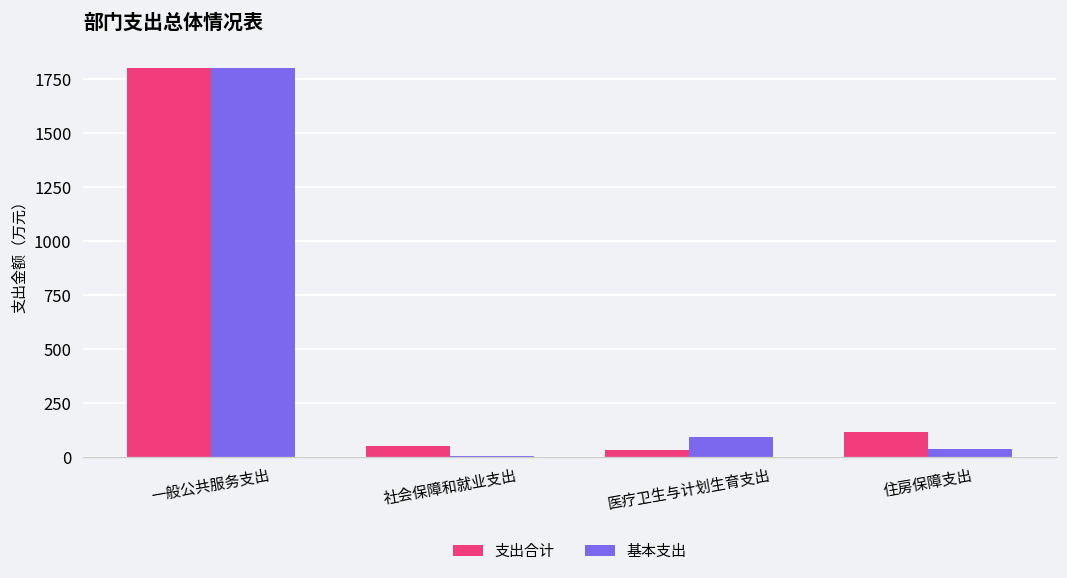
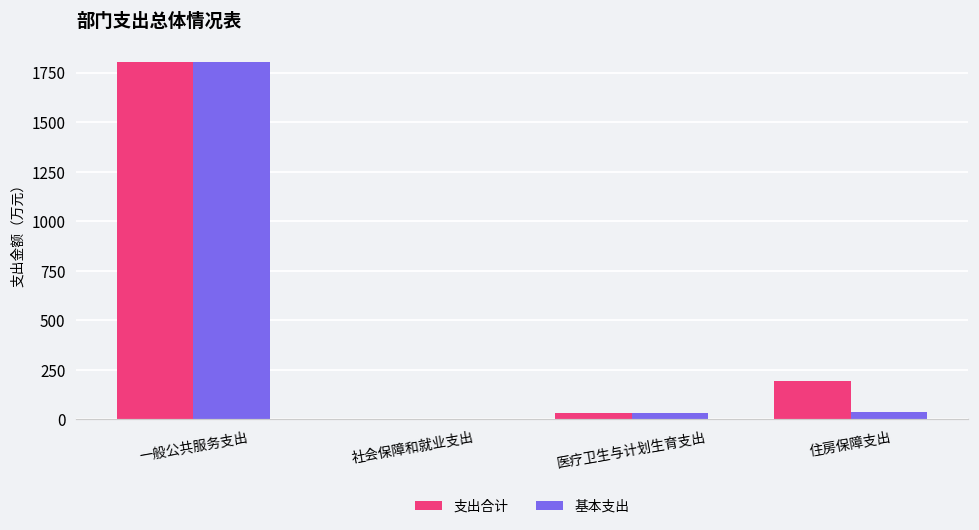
支出合计, 社会保障和就业支出: 50 -> 0
基本支出, 医疗卫生与计划生育支出: 90 -> 30
支出合计, 住房保障支出: 120 -> 190
